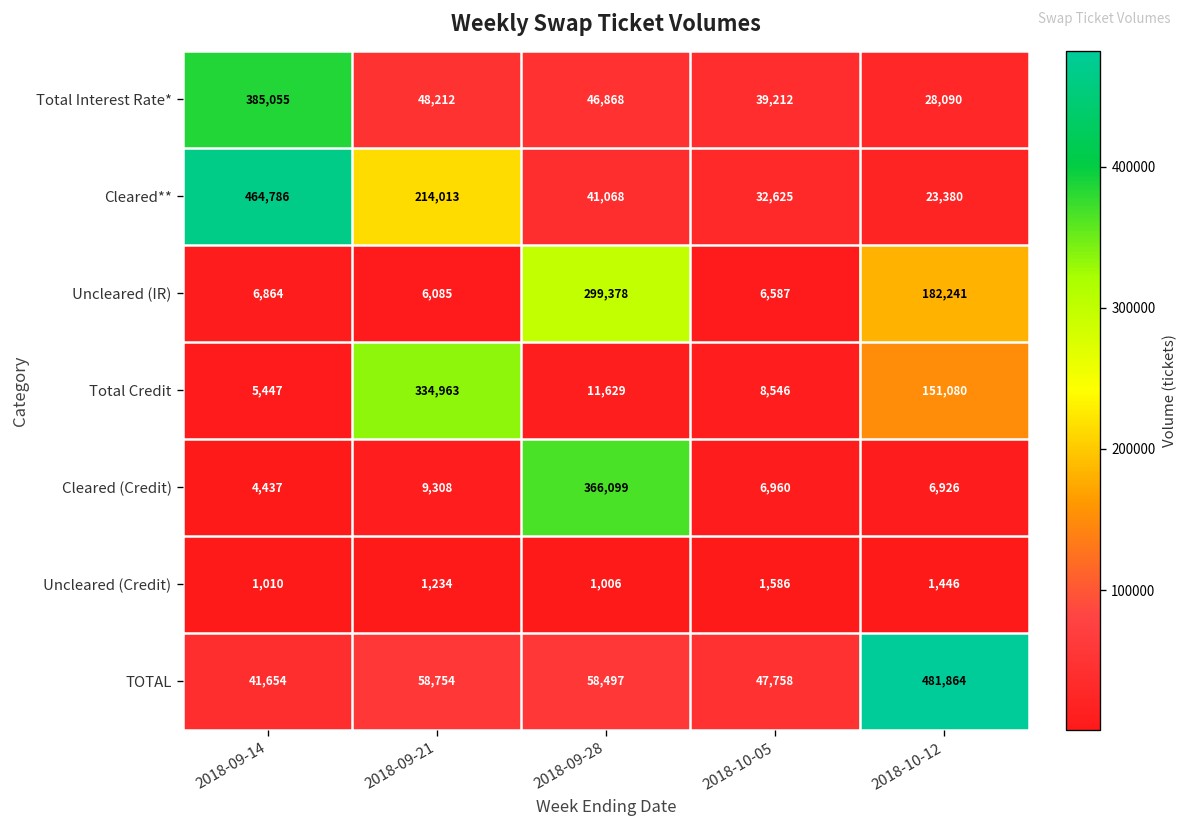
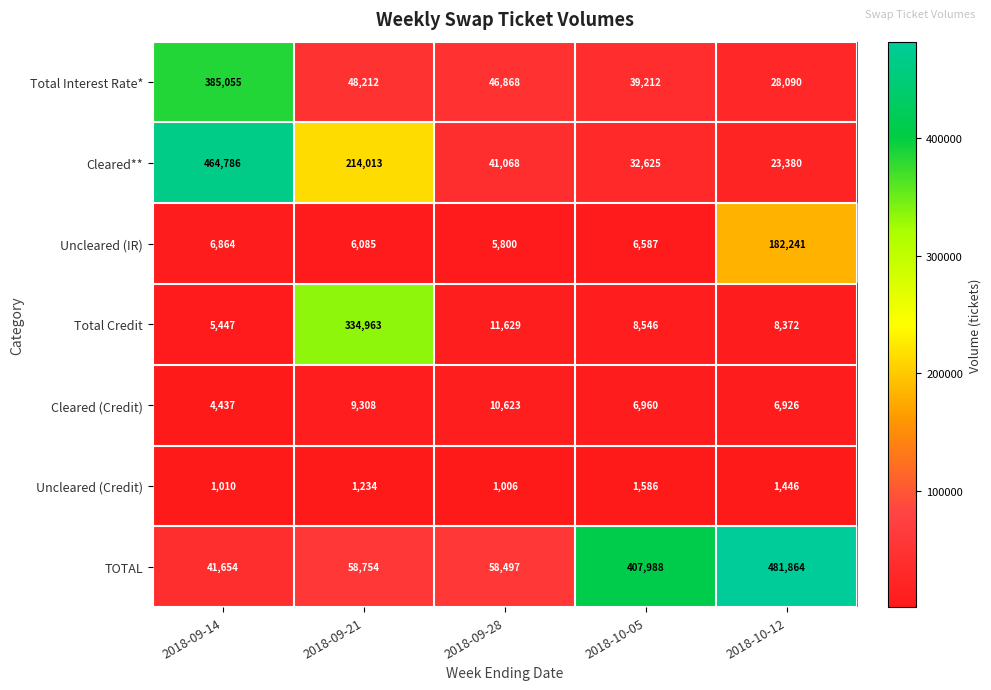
Uncleared (IR), 2018-09-28: 299,378 -> 5,800
Total Credit, 2018-10-12: 151,080 -> 8,372
Cleared (Credit), 2018-09-28: 366,099 -> 10,623
TOTAL, 2018-10-05: 47,758 -> 407,988
